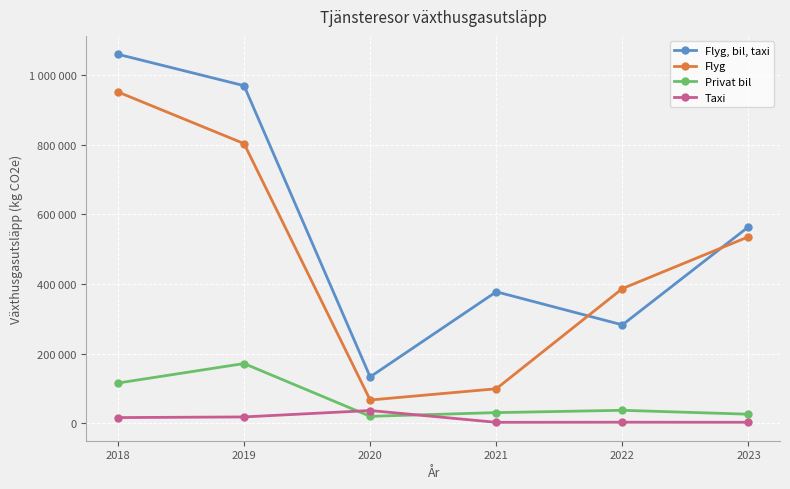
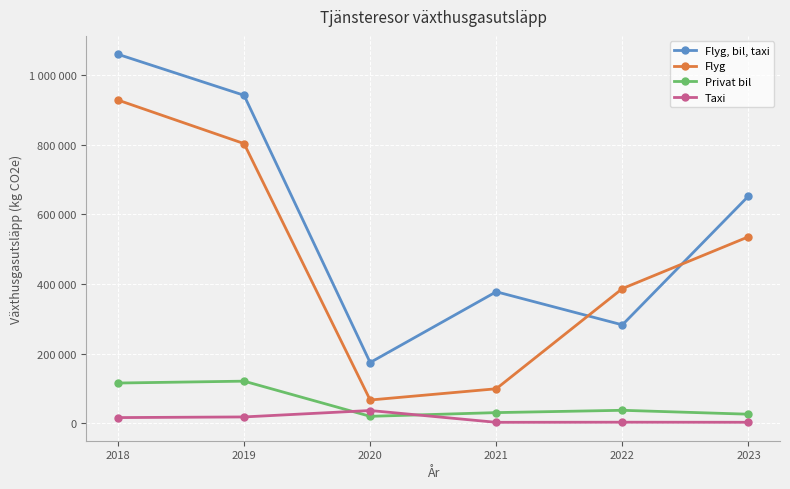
Flyg, 2018: 950000 -> 930000
Flyg, bil, taxi, 2019: 970000 -> 940000
Privat bil, 2019: 170000 -> 120000
Flyg, bil, taxi, 2020: 130000 -> 170000
Flyg, bil, taxi, 2023: 560000 -> 650000
